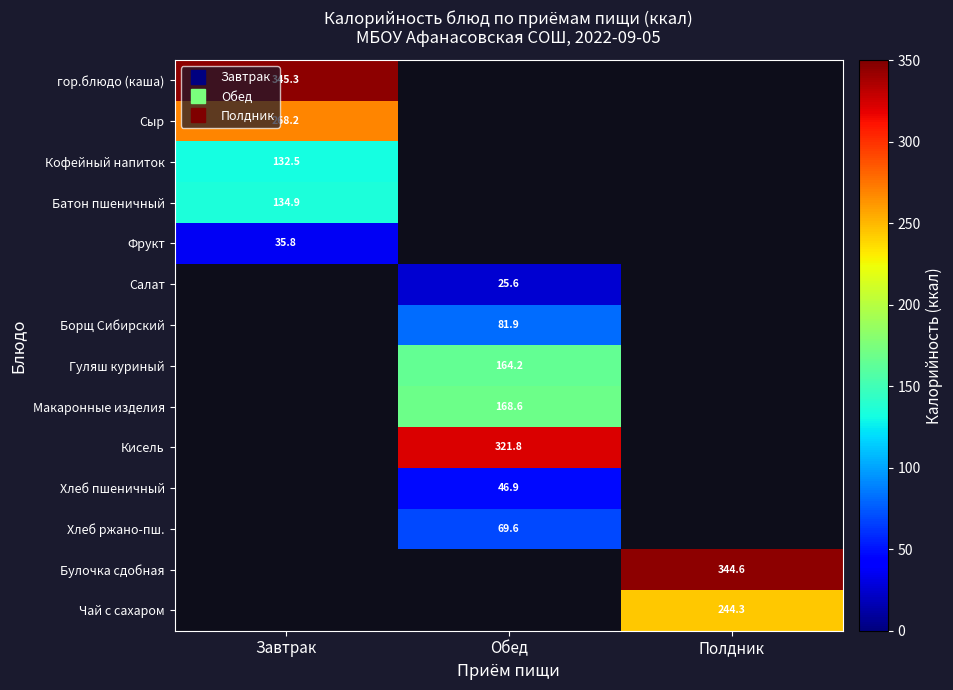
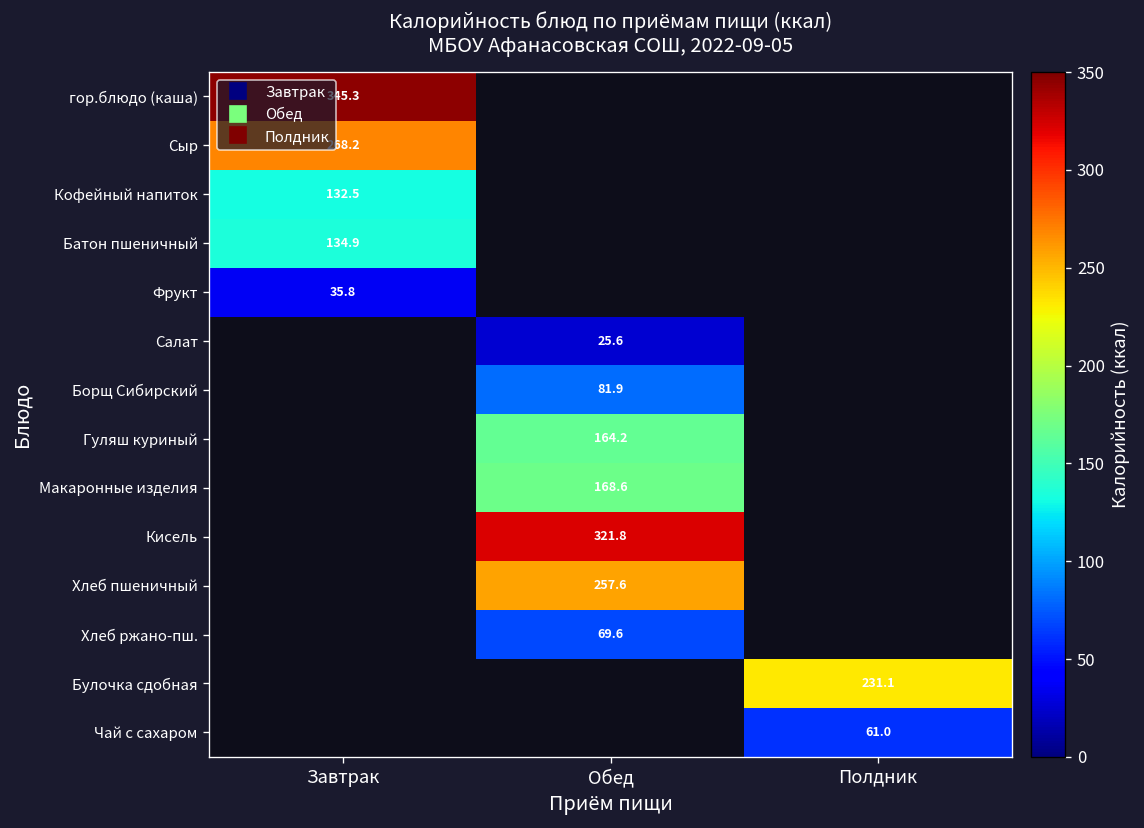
Хлеб пшеничный, Обед: 46.9 -> 257.6
Булочка сдобная, Полдник: 344.6 -> 231.1
Чай с сахаром, Полдник: 244.3 -> 61.0
